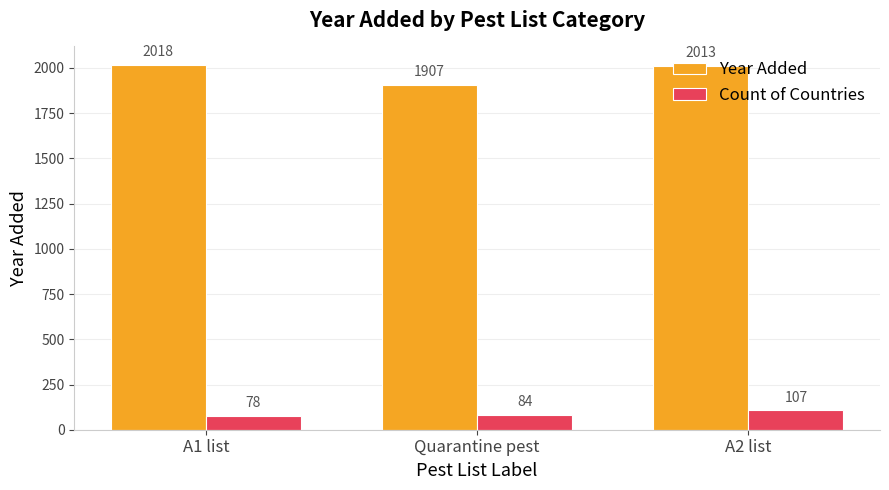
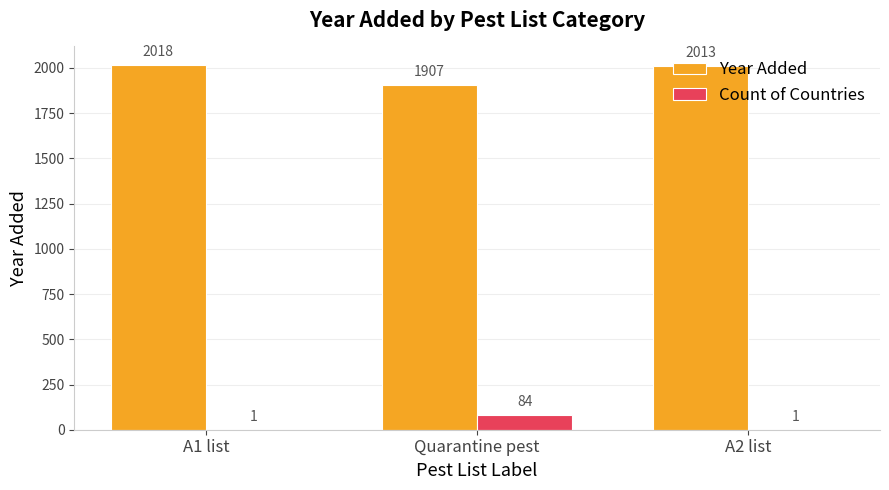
Count of Countries, A1 list: 78 -> 1
Count of Countries, A2 list: 107 -> 1
